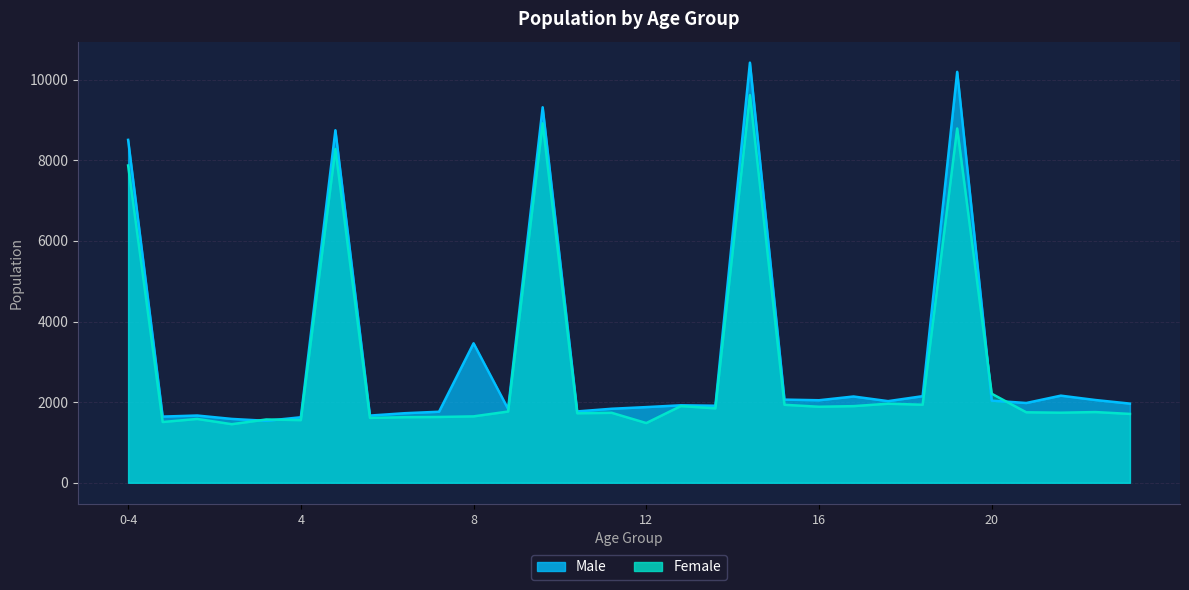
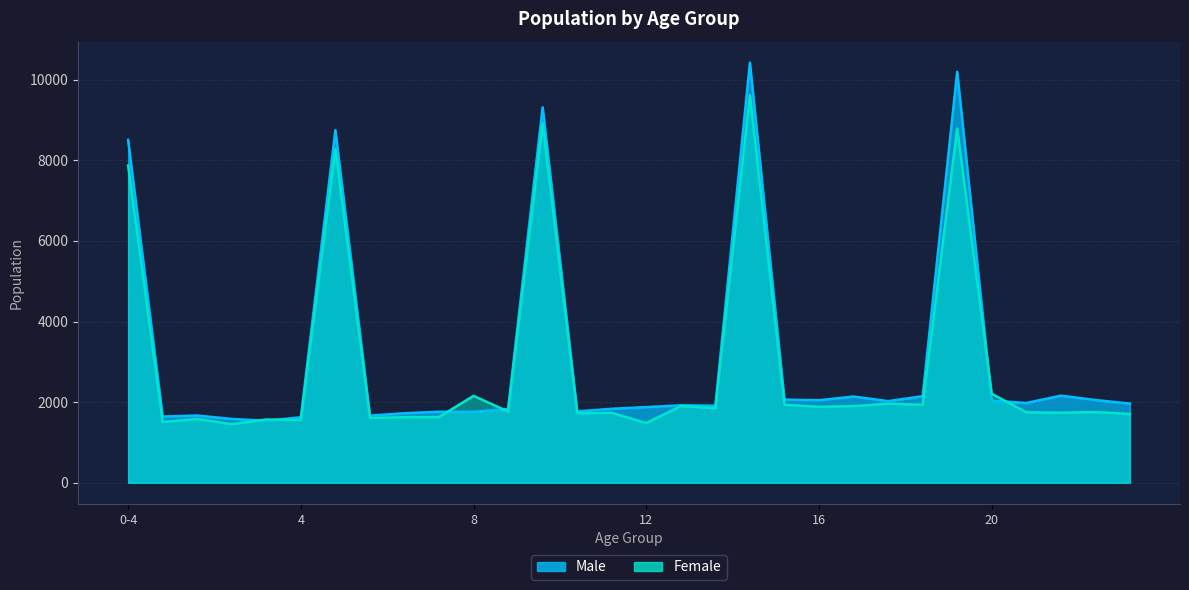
Male, 8: 3500 -> 1800
Female, 8: 1600 -> 2200
